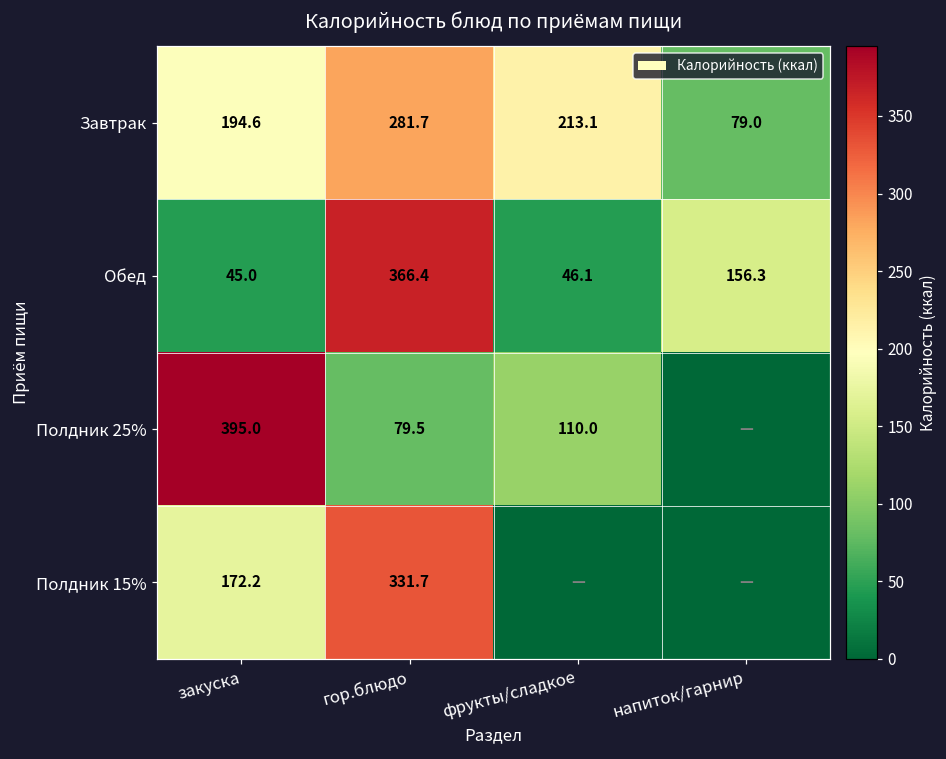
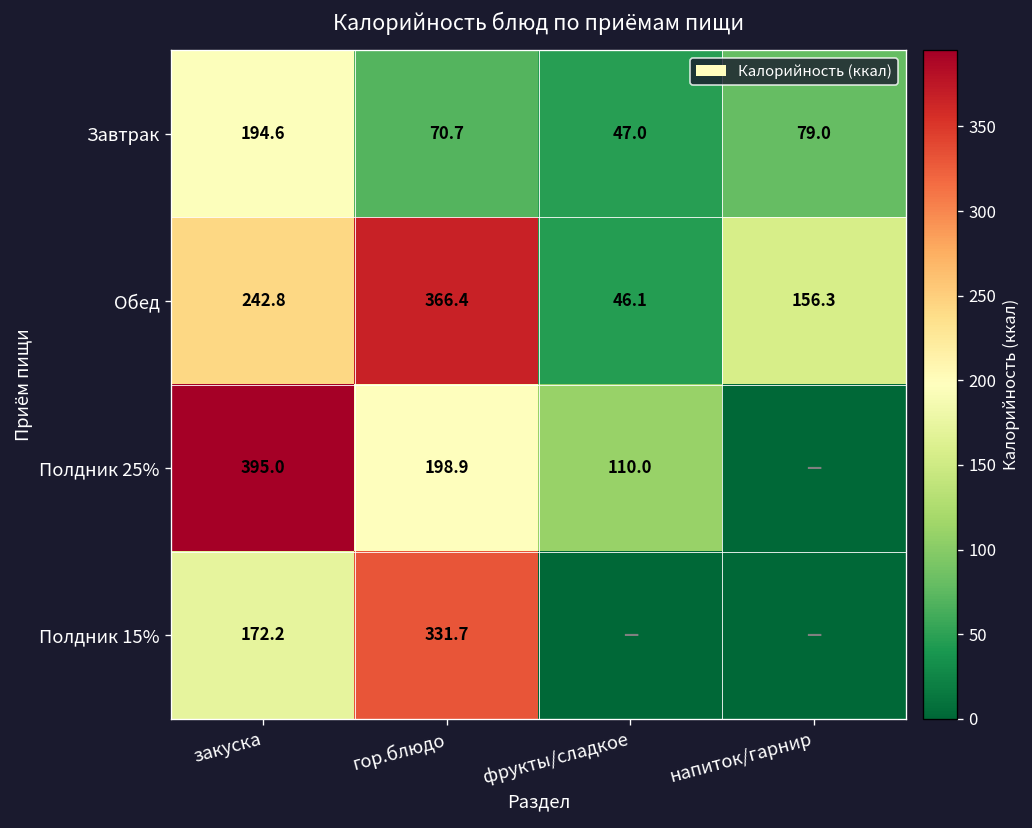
Завтрак, гор.блюдо: 281.7 -> 70.7
Завтрак, фрукты/сладкое: 213.1 -> 47.0
Обед, закуска: 45.0 -> 242.8
Полдник 25%, гор.блюдо: 79.5 -> 198.9
